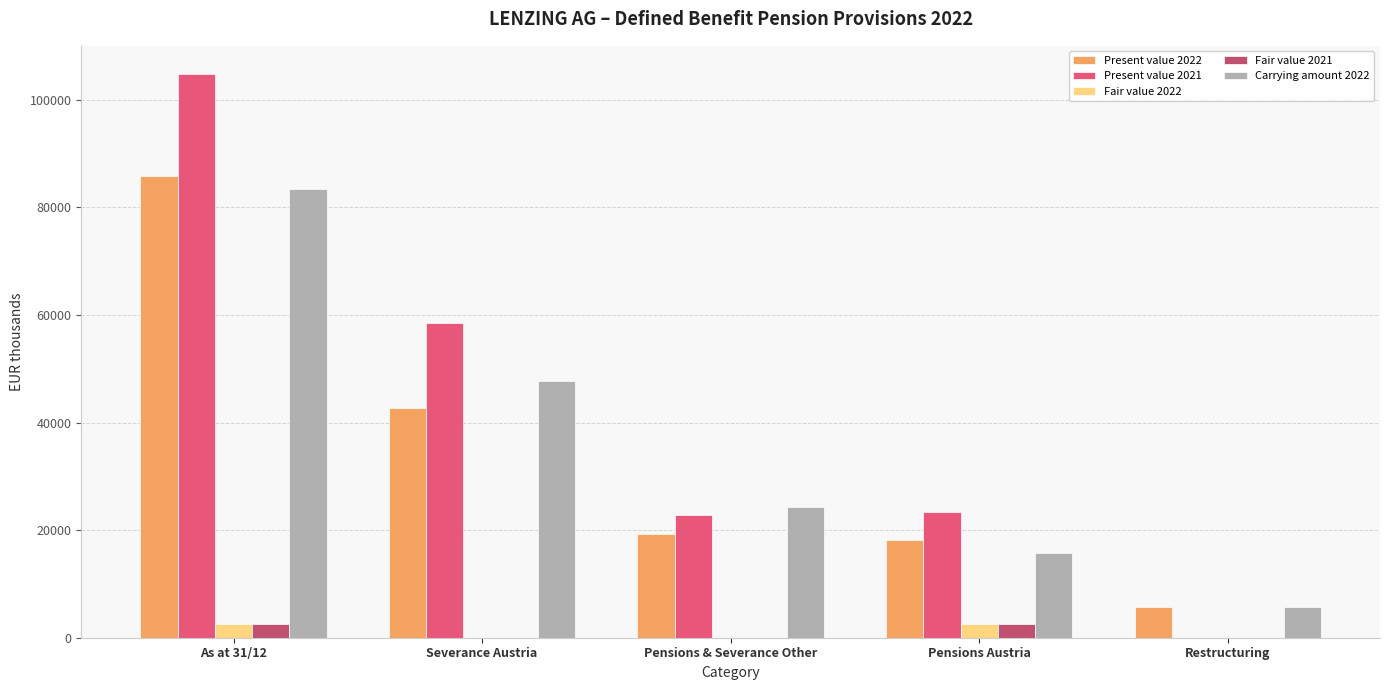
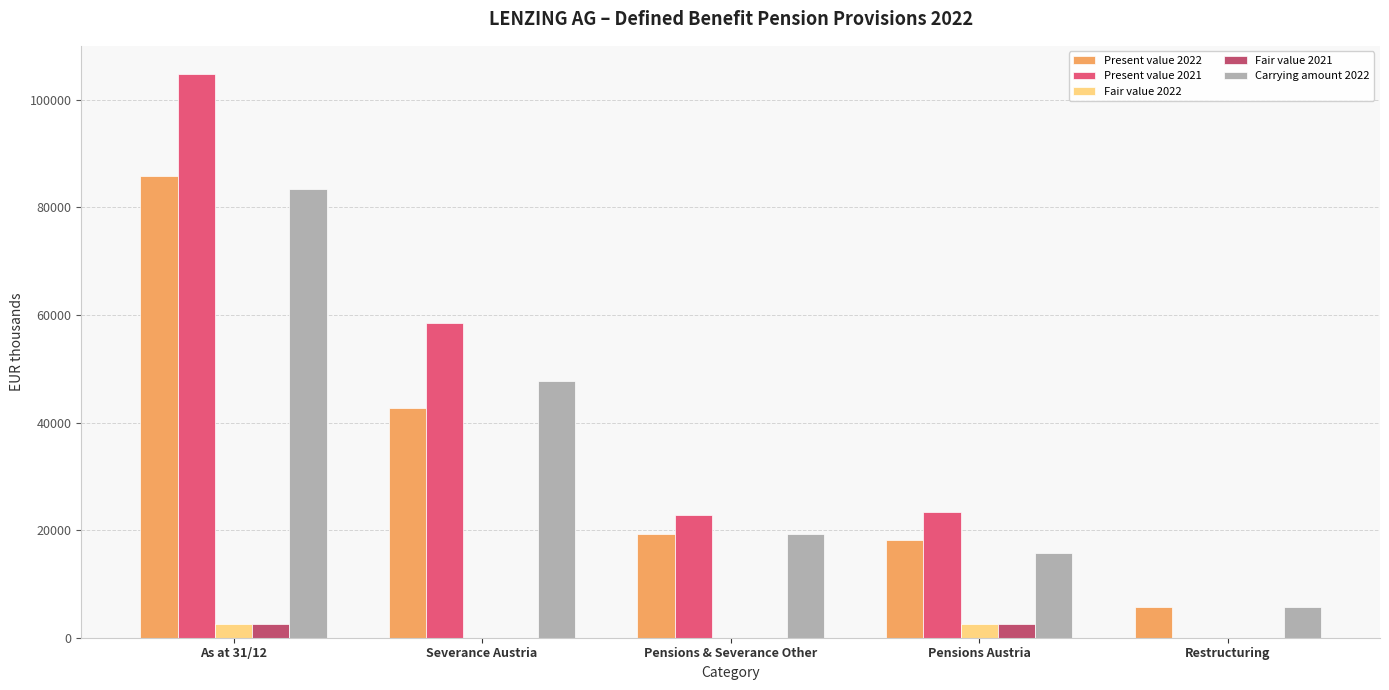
Carrying amount 2022, Pensions & Severance Other: 24000 -> 19000
